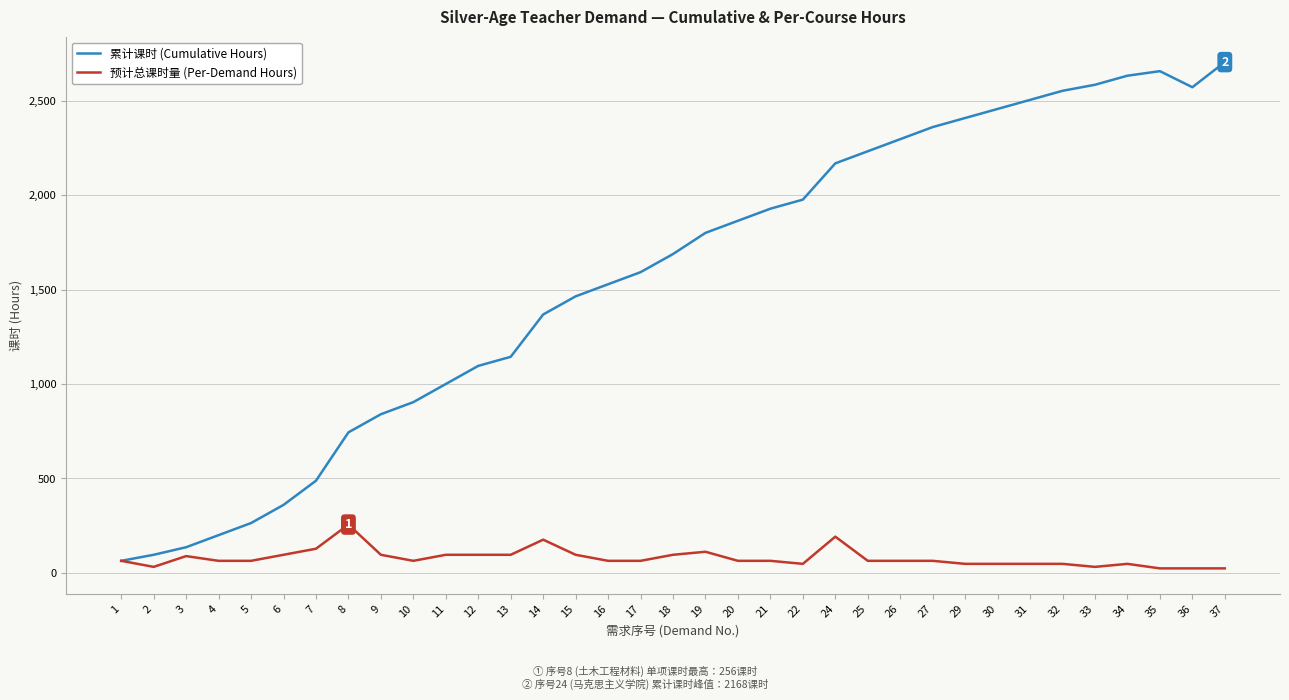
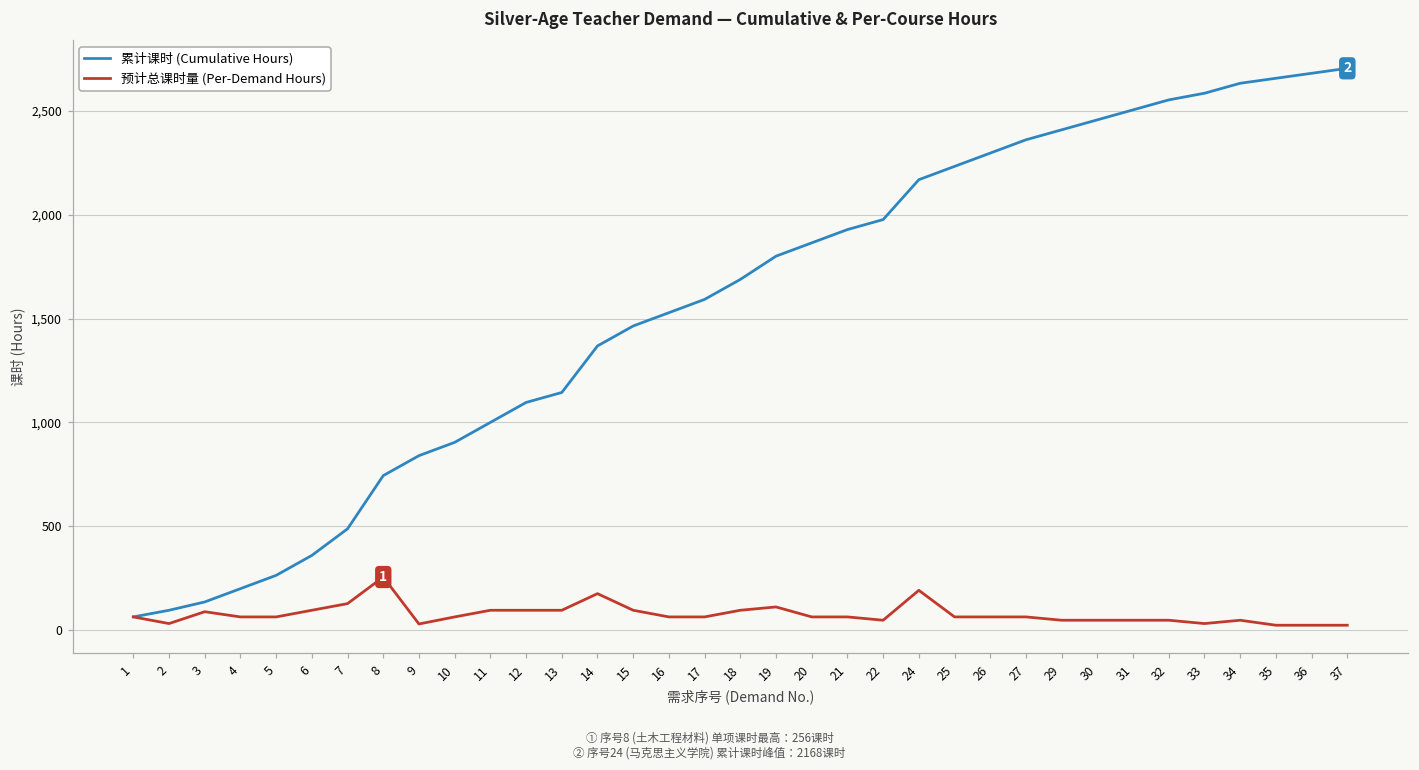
预计总课时量 (Per-Demand Hours), 9: 100 -> 30
累计课时 (Cumulative Hours), 36: 2,570 -> 2,680
